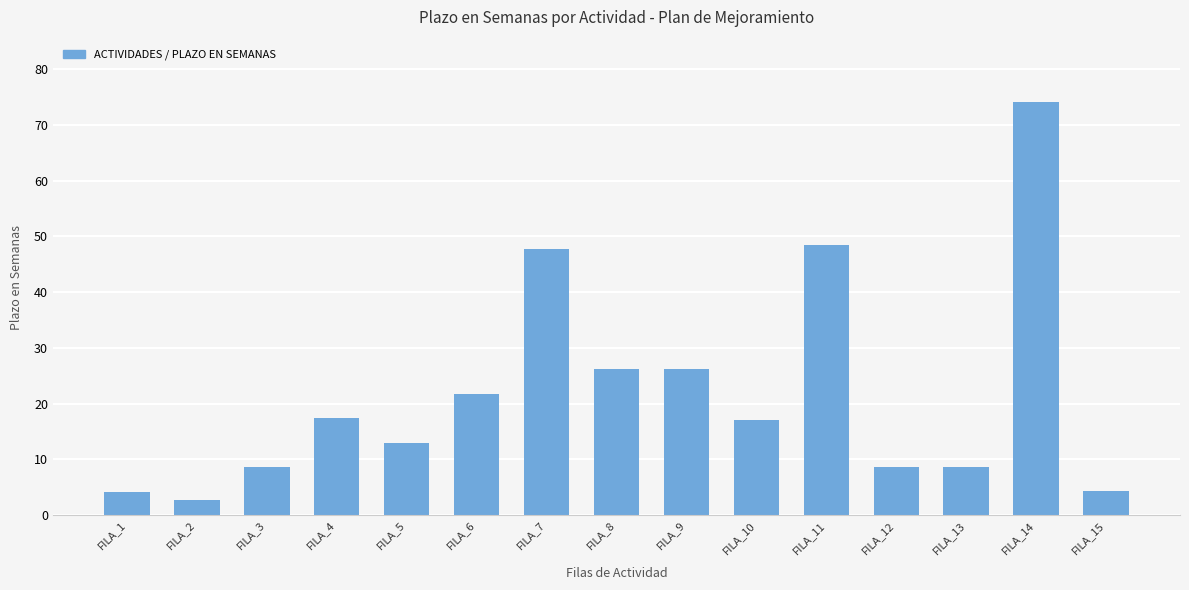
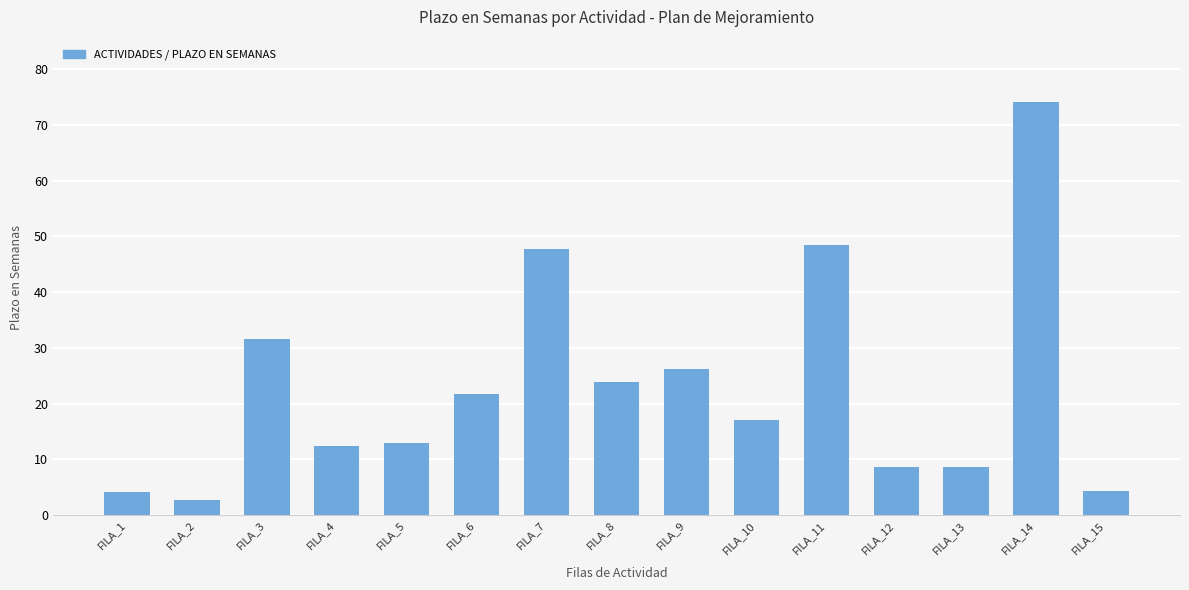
FILA_3: 9 -> 32
FILA_4: 17 -> 12
FILA_8: 26 -> 24
